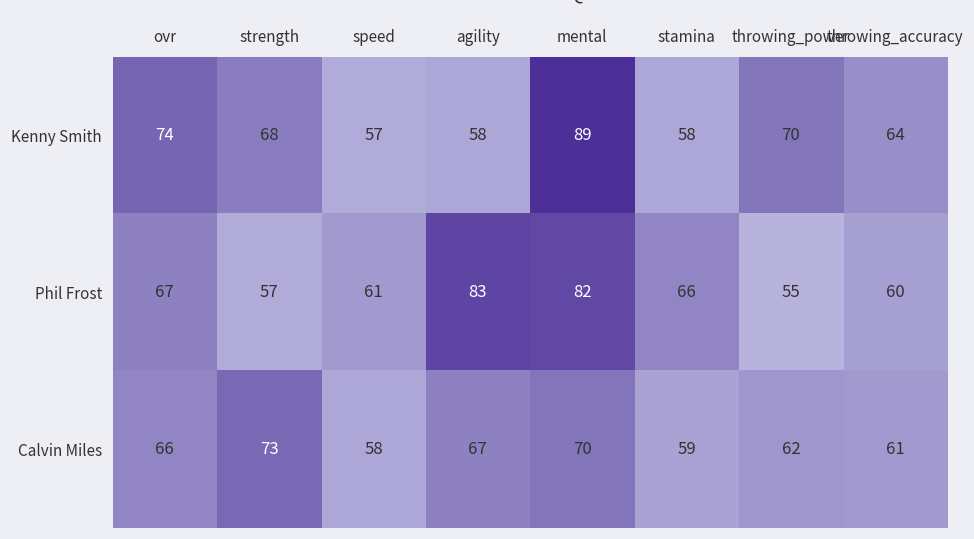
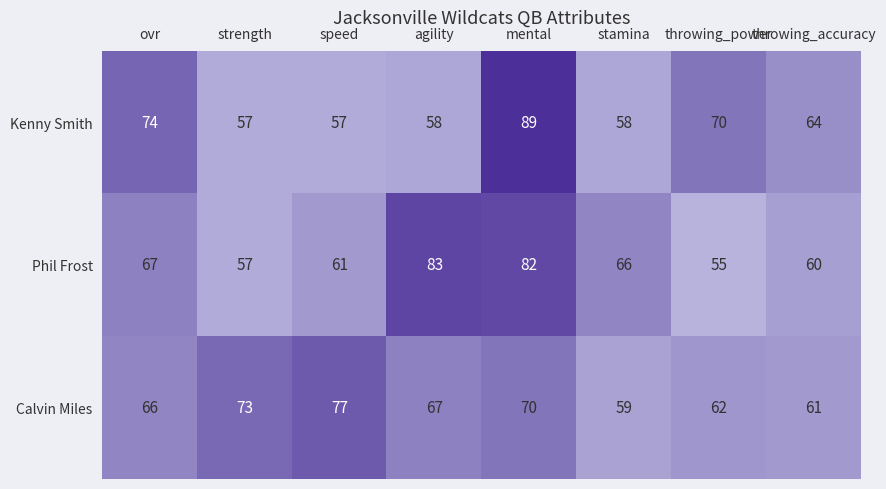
Kenny Smith, strength: 68 -> 57
Calvin Miles, speed: 58 -> 77
